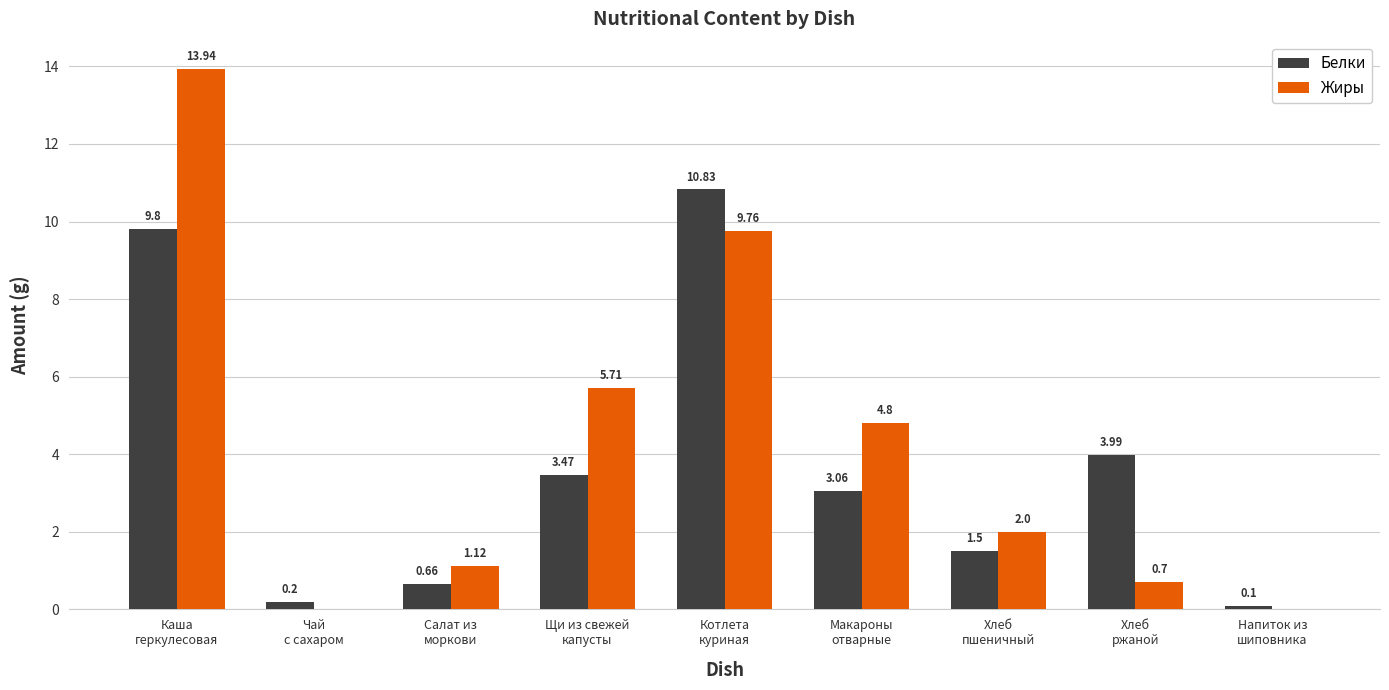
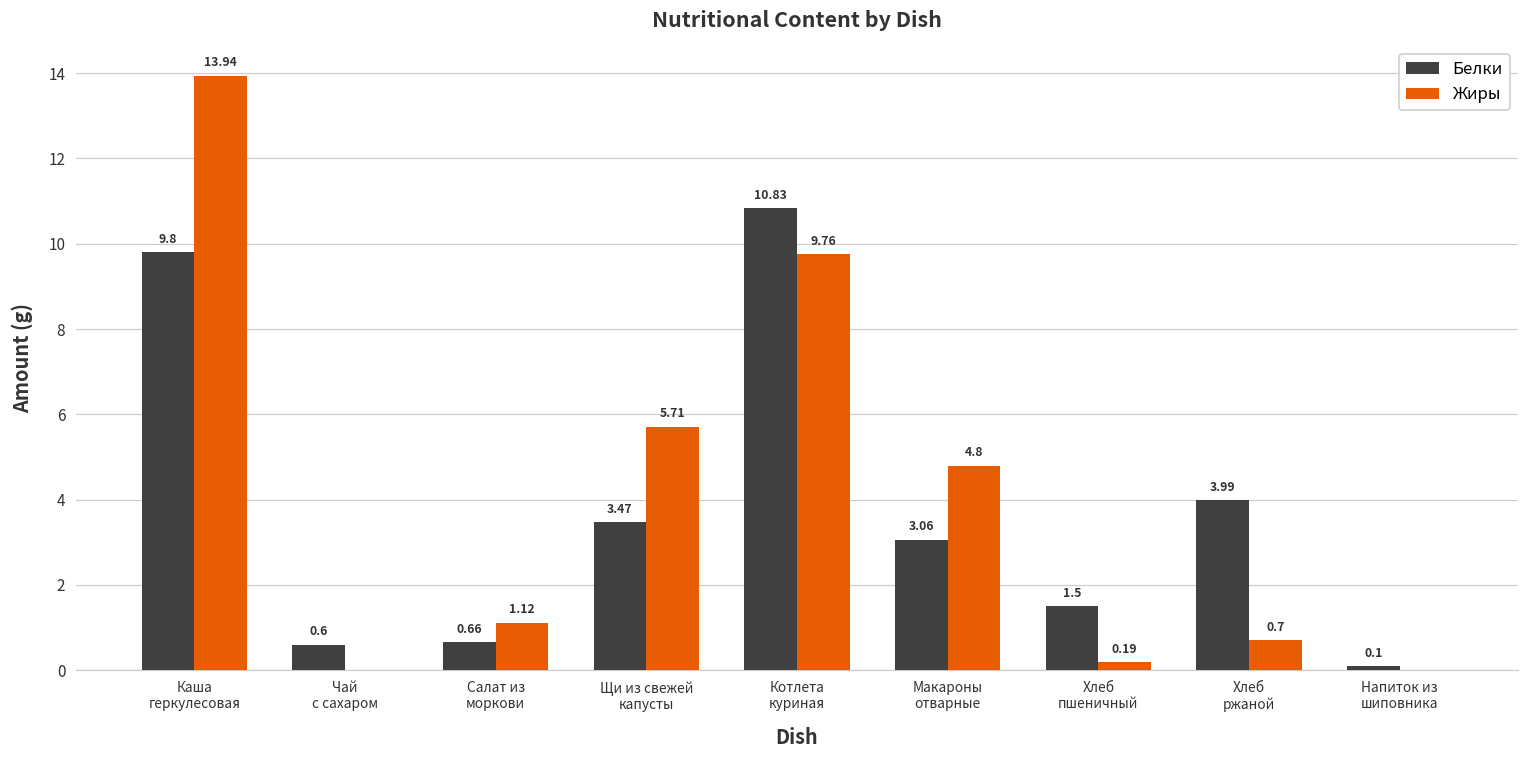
Белки, Чай с сахаром: 0.2 -> 0.6
Жиры, Хлеб пшеничный: 2.0 -> 0.19
